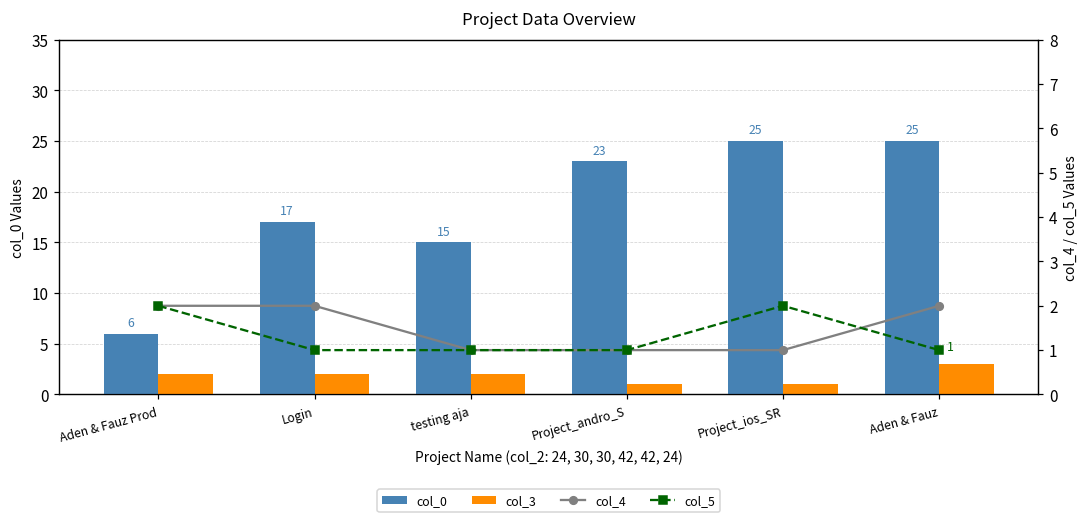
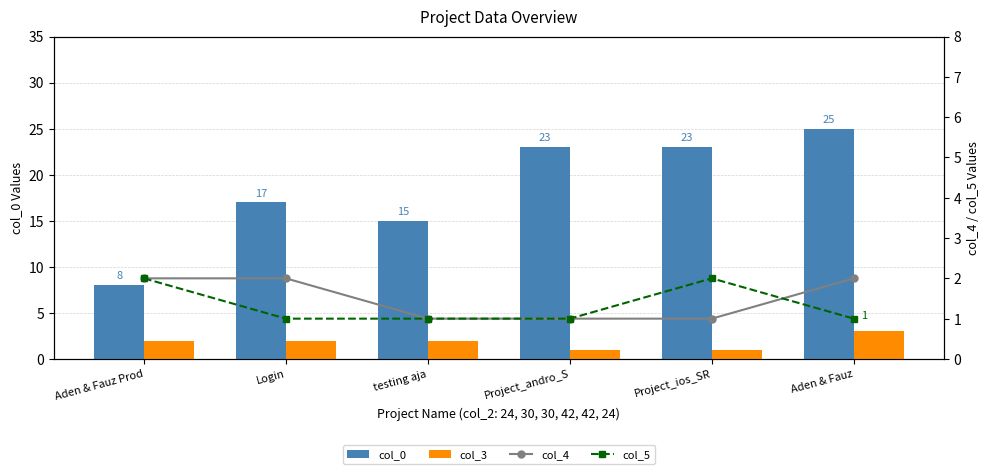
col_0, Aden & Fauz Prod: 6 -> 8
col_0, Project_ios_SR: 25 -> 23
